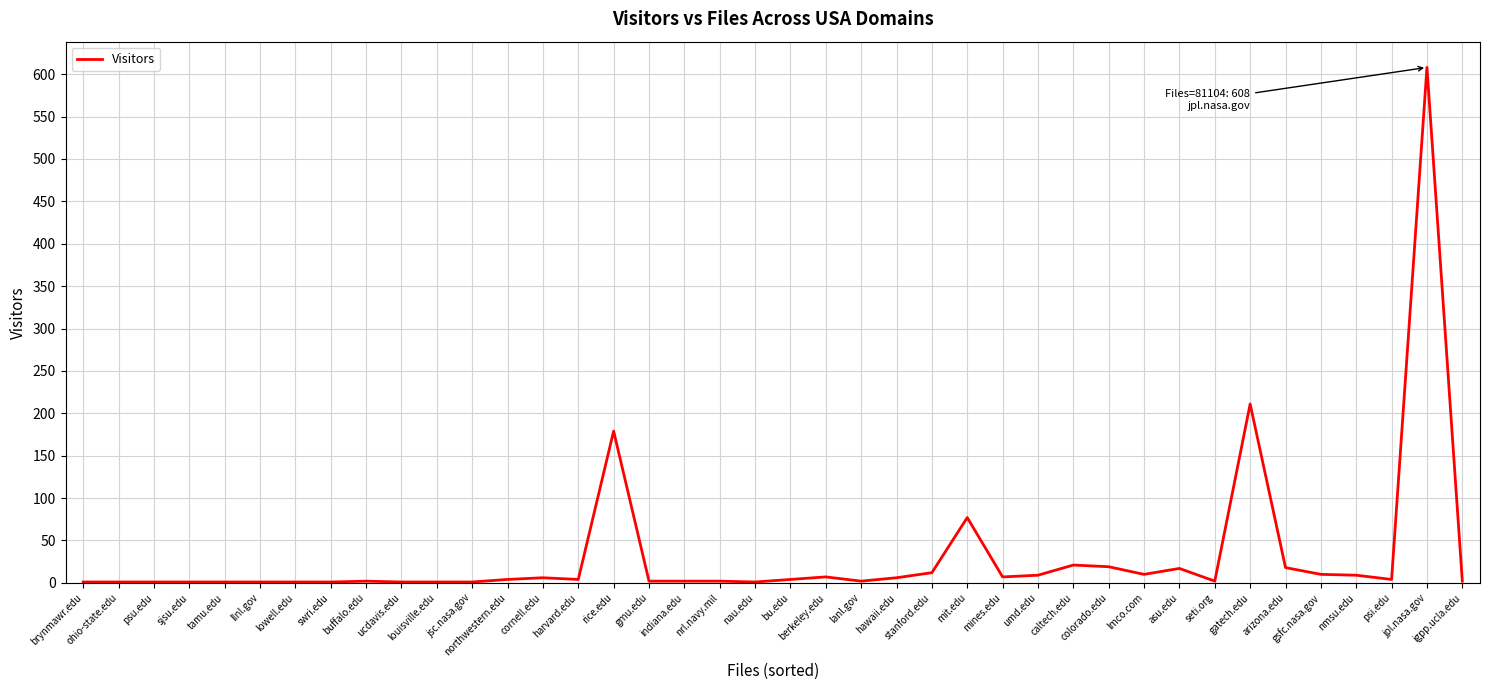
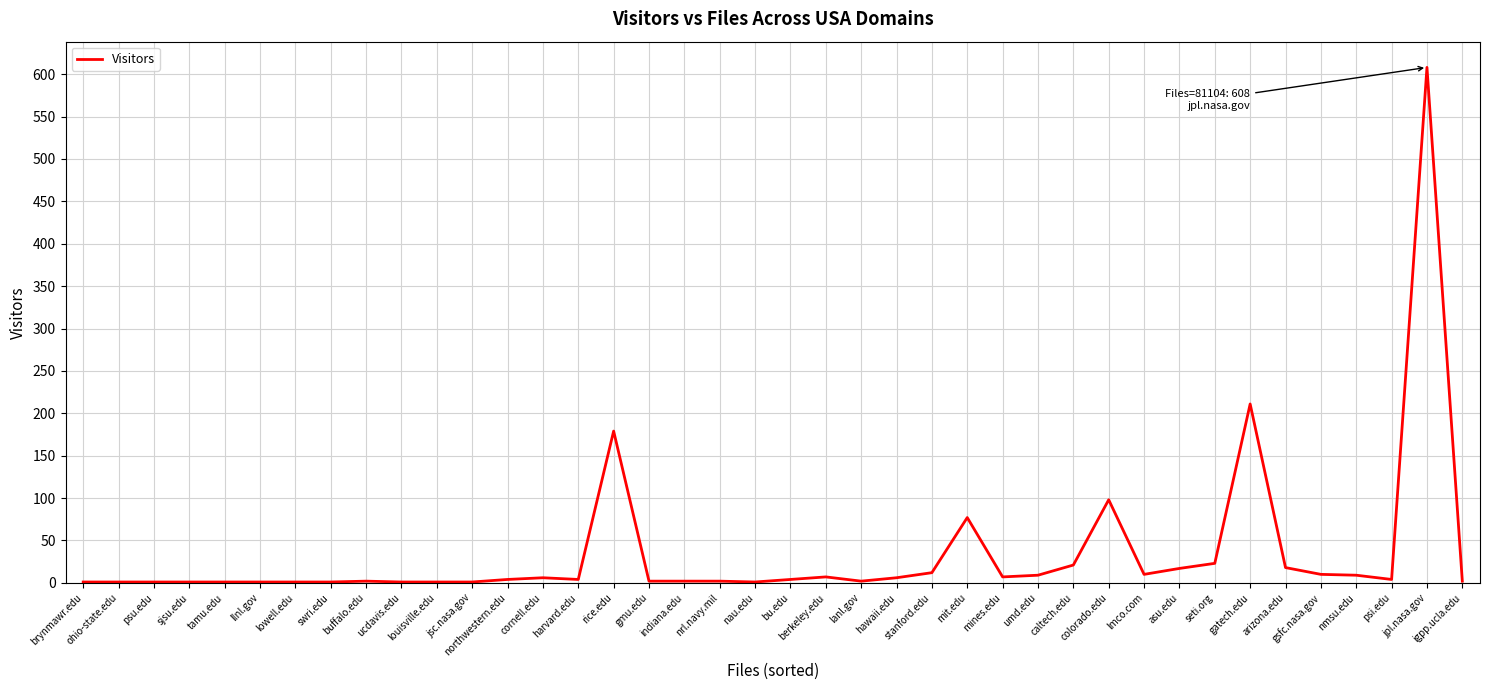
colorado.edu: 20 -> 100
seti.org: 0 -> 20
